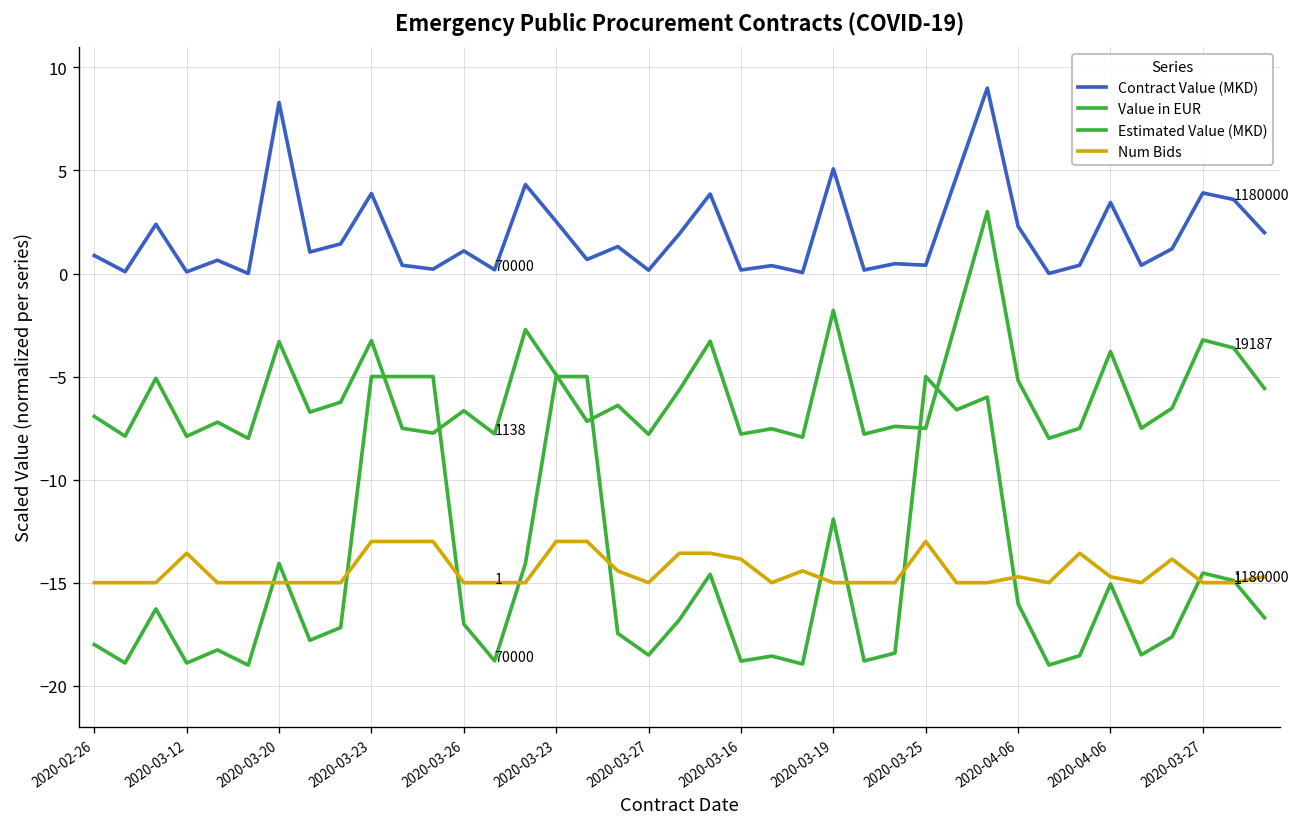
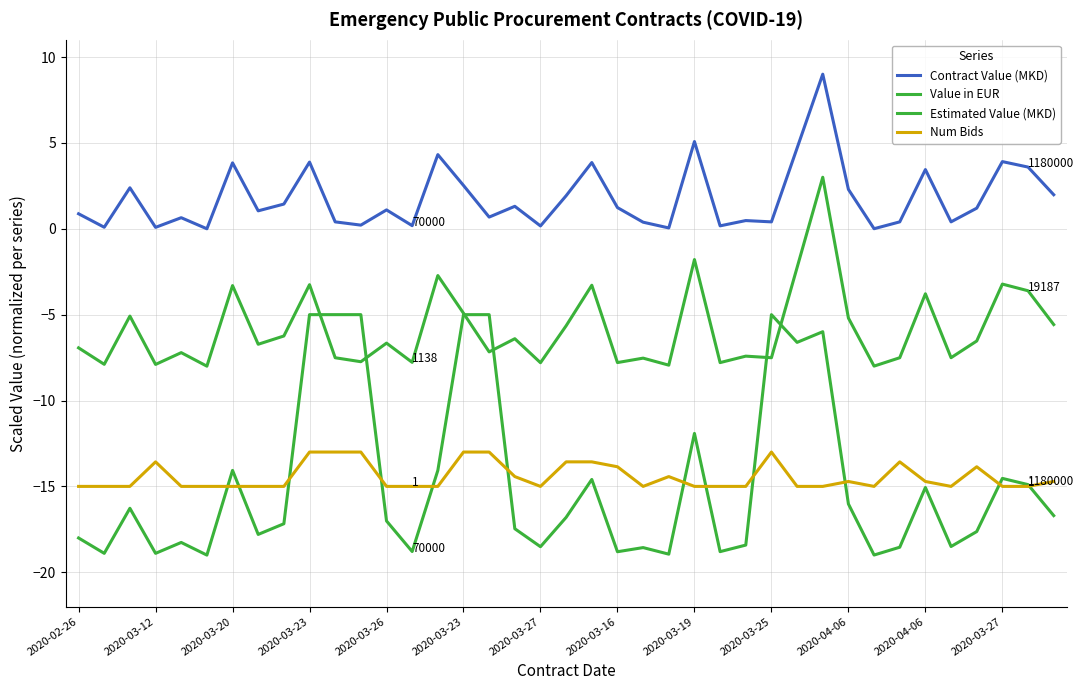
Contract Value (MKD), 2020-03-20: 8.3 -> 3.8
Contract Value (MKD), 2020-03-16: 0.2 -> 1.2
